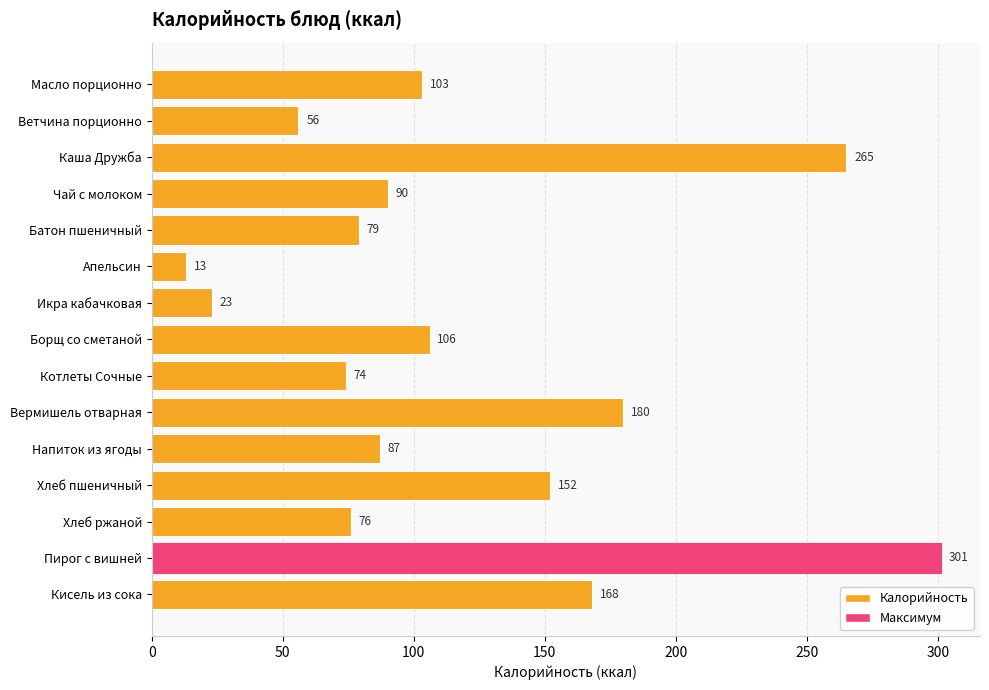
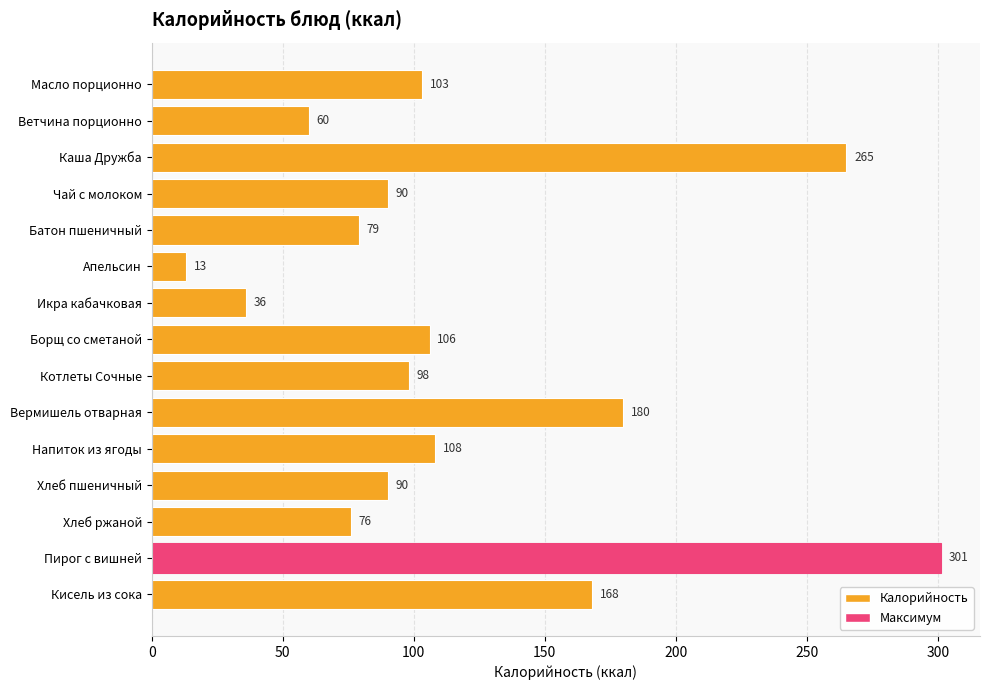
Ветчина порционно: 56 -> 60
Икра кабачковая: 23 -> 36
Котлеты Сочные: 74 -> 98
Напиток из ягоды: 87 -> 108
Хлеб пшеничный: 152 -> 90
